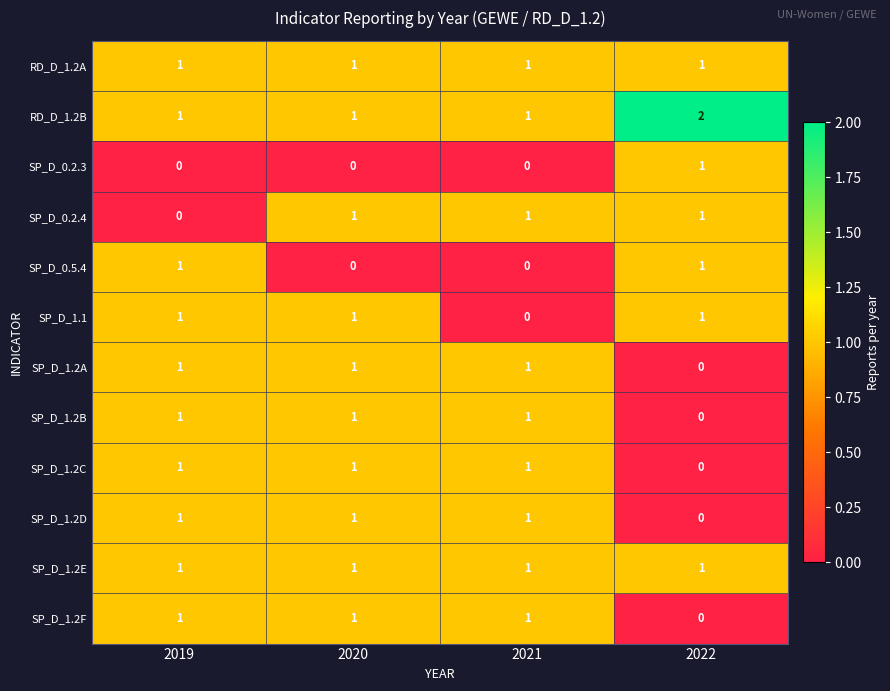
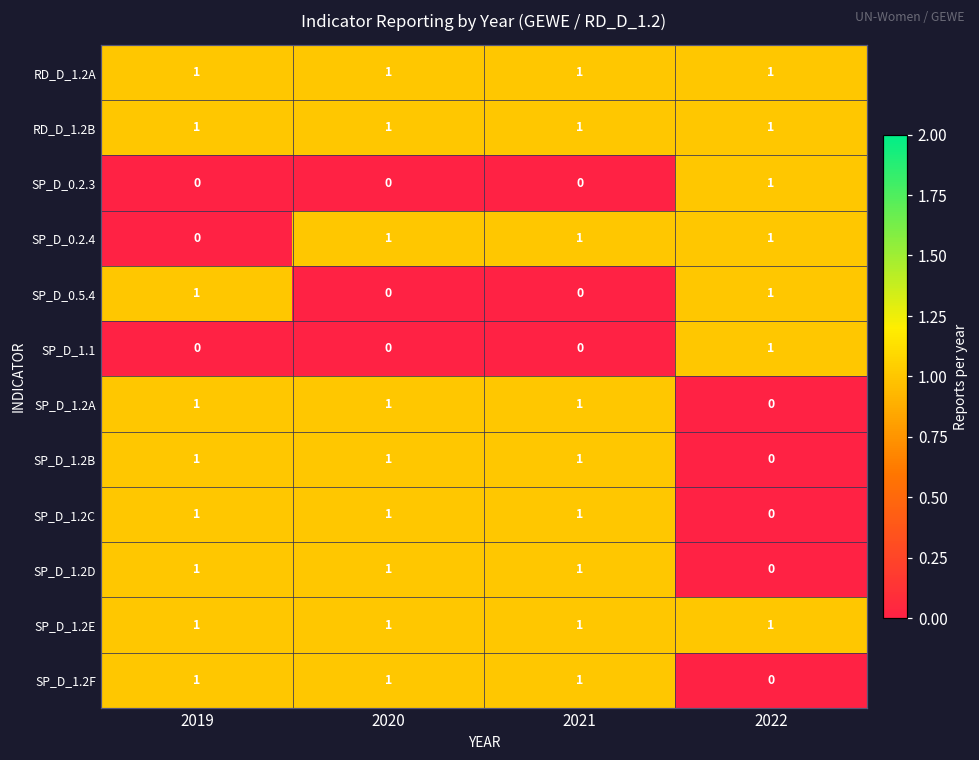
RD_D_1.2B, 2022: 2 -> 1
SP_D_1.1, 2019: 1 -> 0
SP_D_1.1, 2020: 1 -> 0
